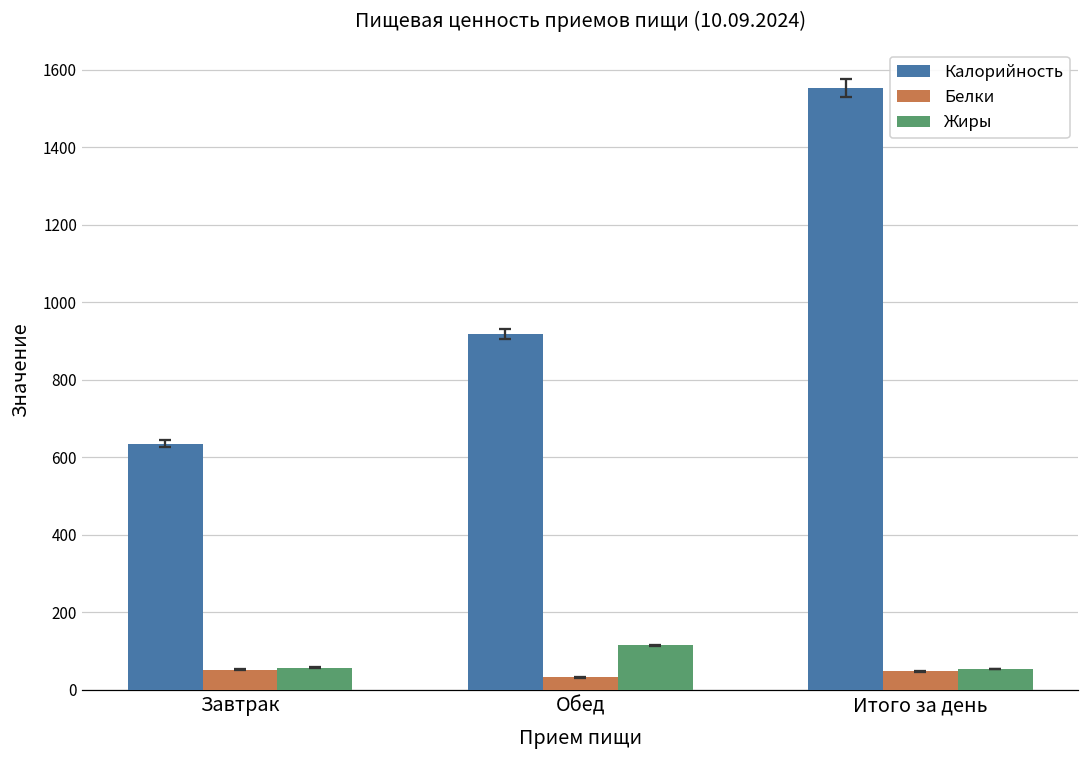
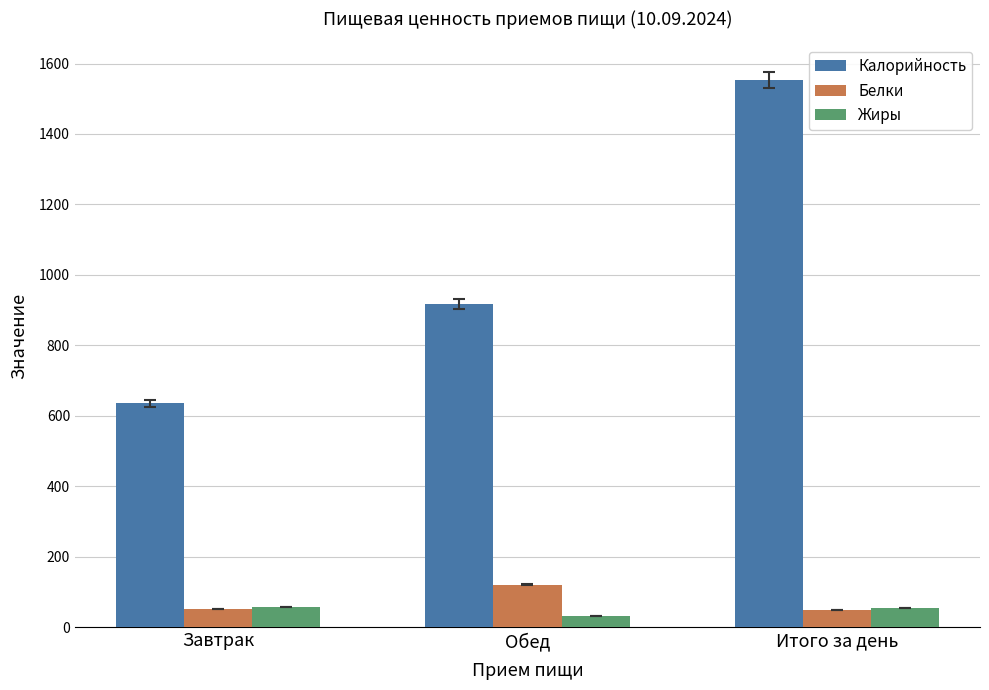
Белки, Обед: 30 -> 120
Жиры, Обед: 120 -> 30
